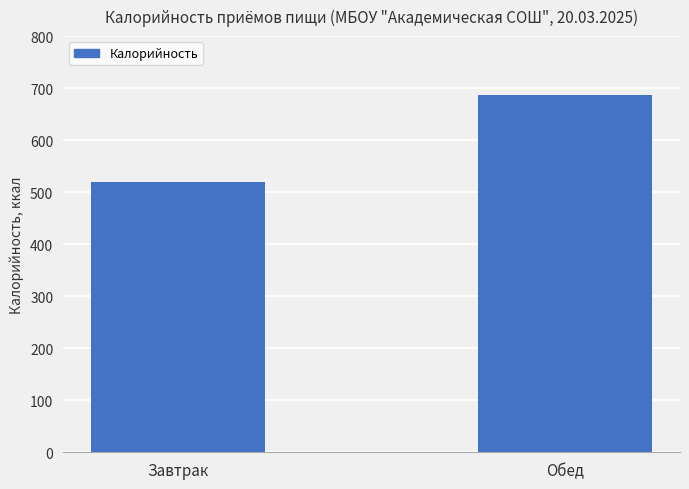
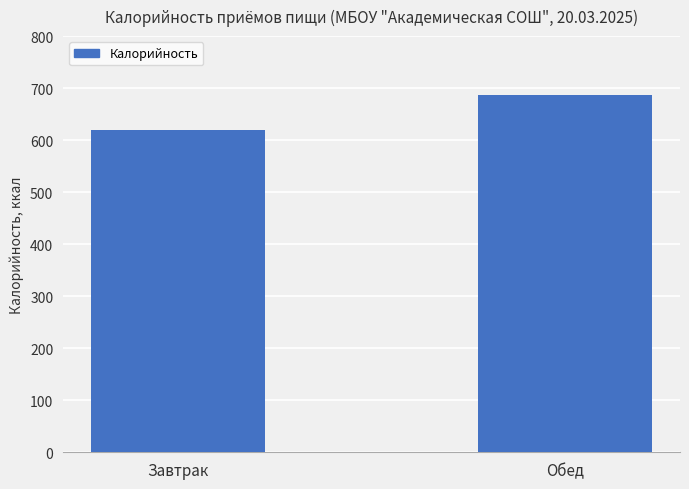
Завтрак: 520 -> 620
